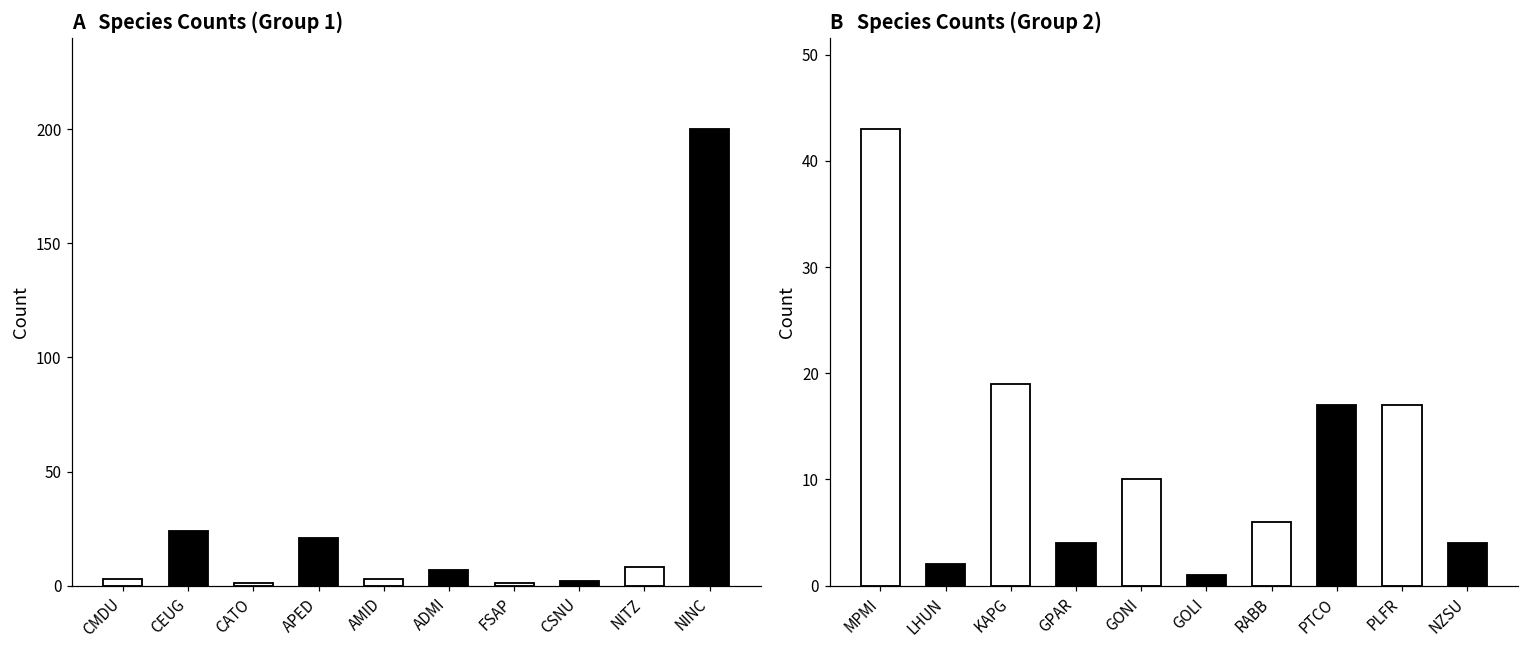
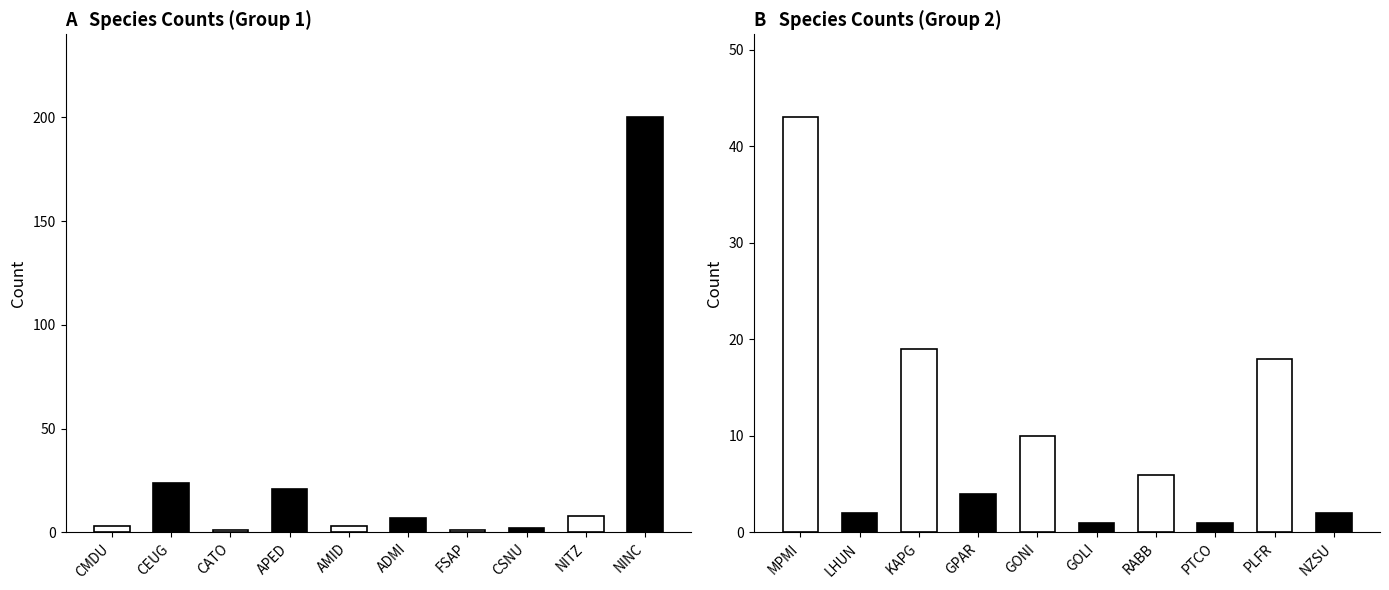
B Species Counts (Group 2), PTCO: 17 -> 1
B Species Counts (Group 2), PLFR: 17 -> 18
B Species Counts (Group 2), NZSU: 4 -> 2
